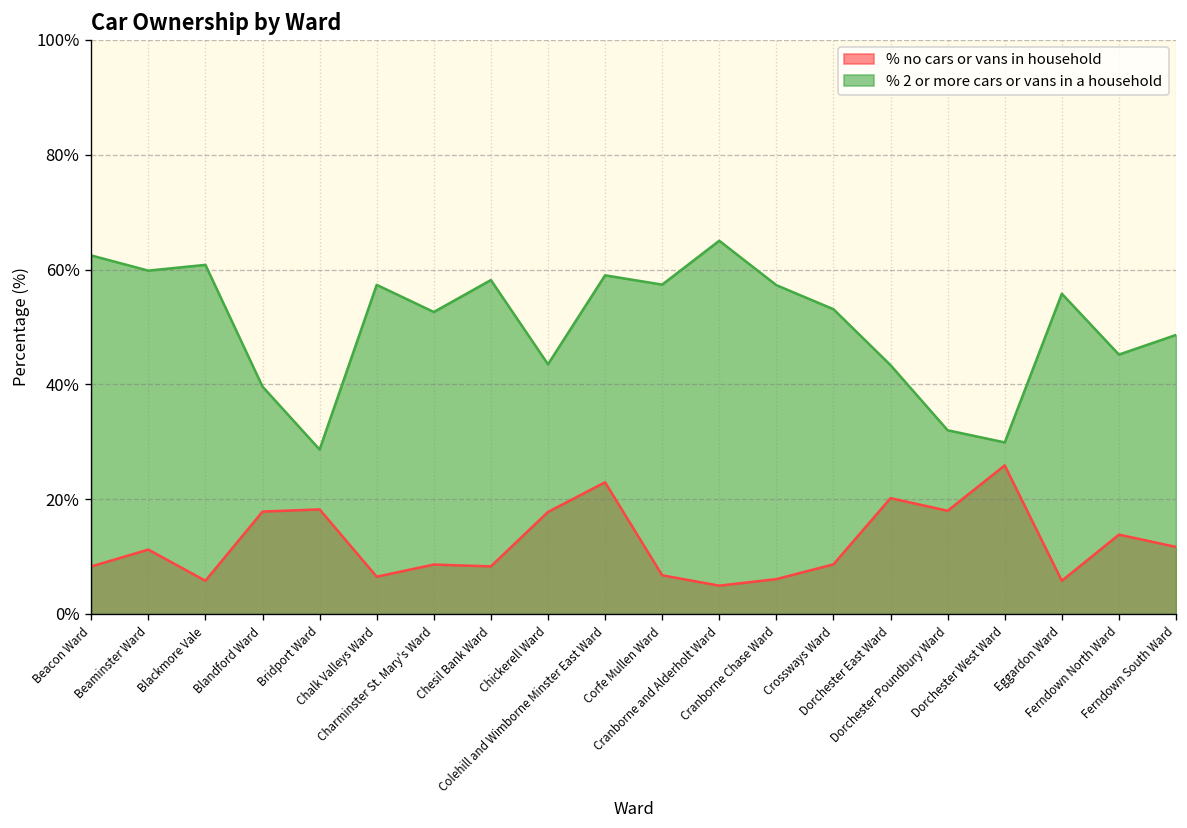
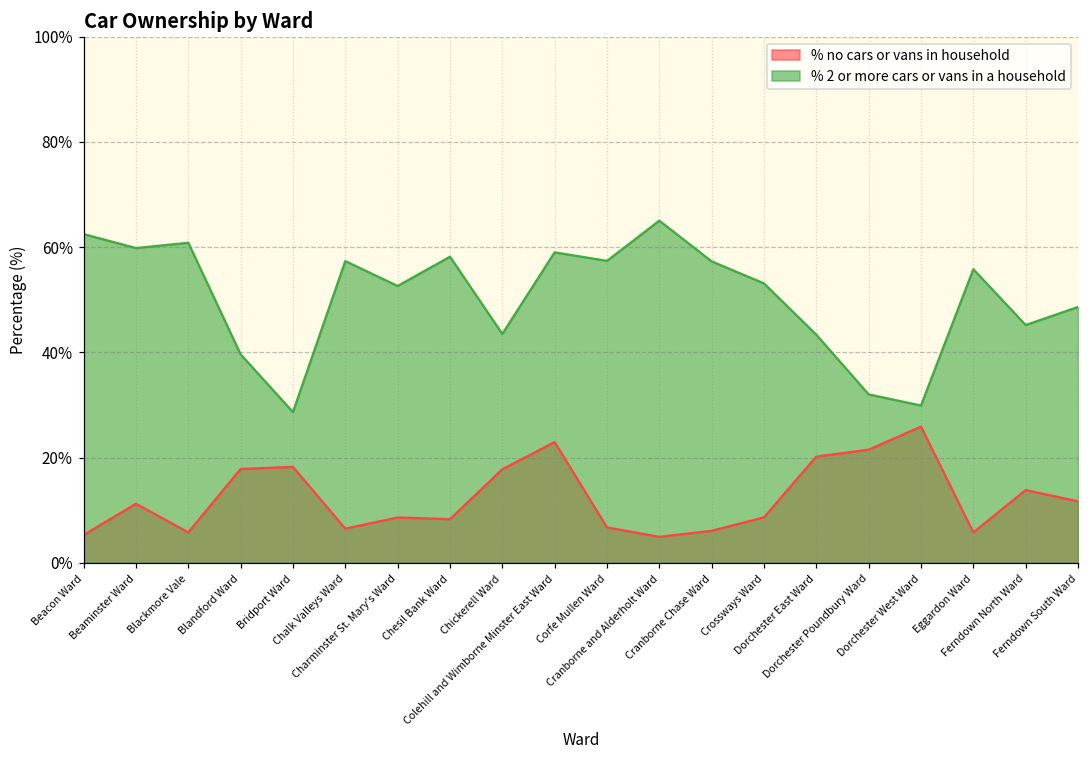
% no cars or vans in household, Beacon Ward: 8% -> 5%
% no cars or vans in household, Dorchester Poundbury Ward: 18% -> 21%
